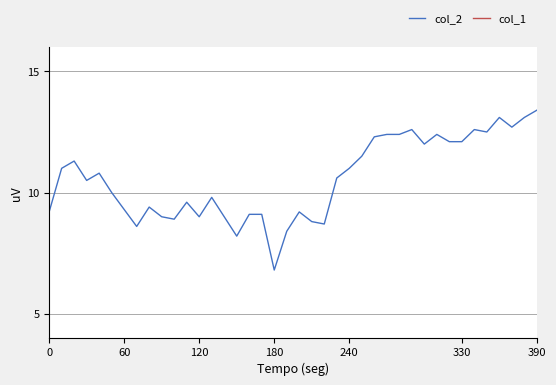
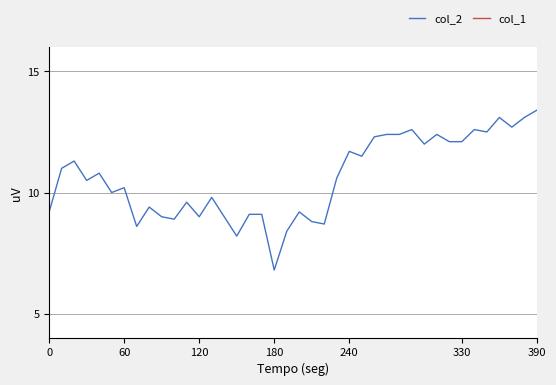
col_2, 60: 9.3 -> 10.2
col_2, 240: 11.0 -> 11.7
